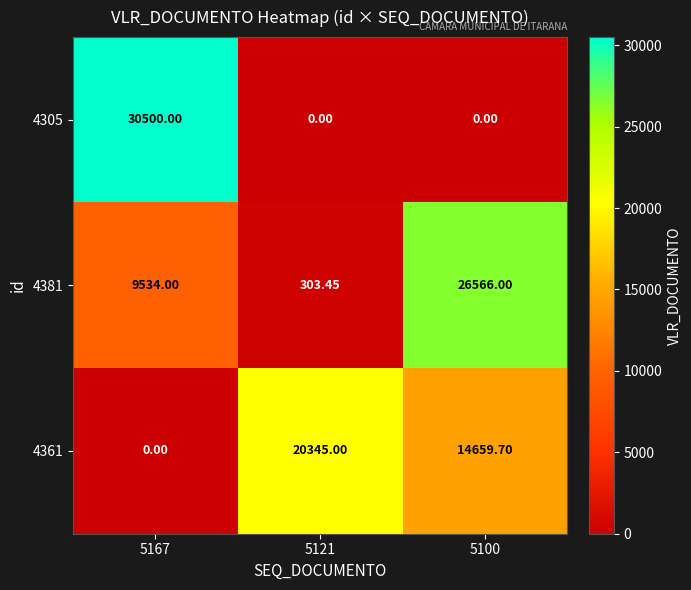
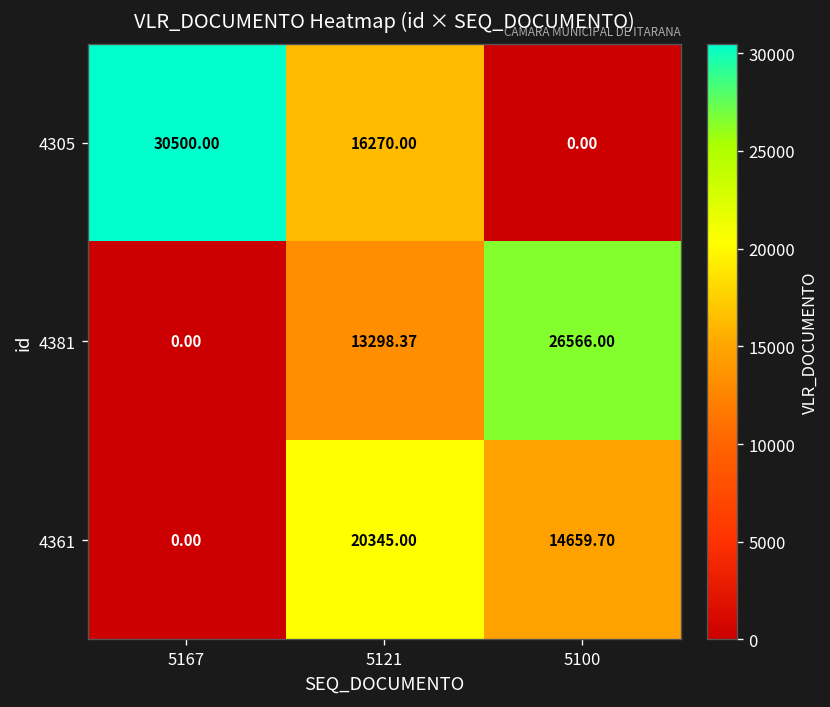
4305, 5121: 0.00 -> 16270.00
4381, 5167: 9534.00 -> 0.00
4381, 5121: 303.45 -> 13298.37
